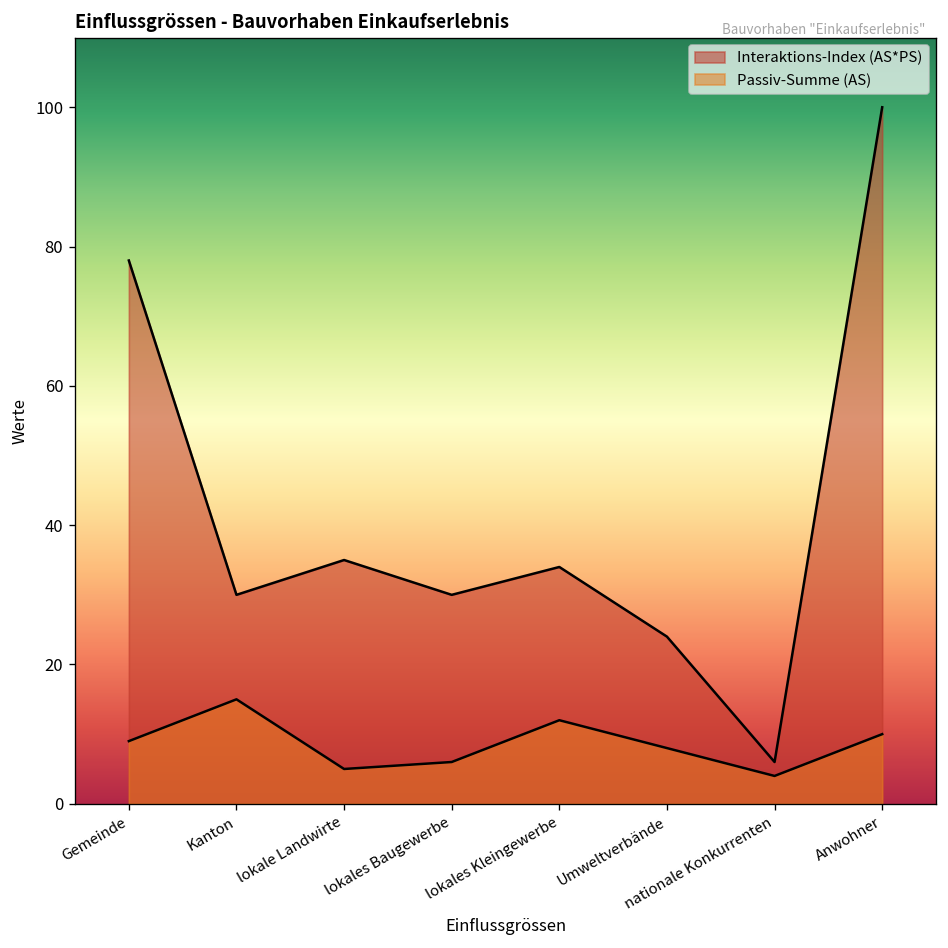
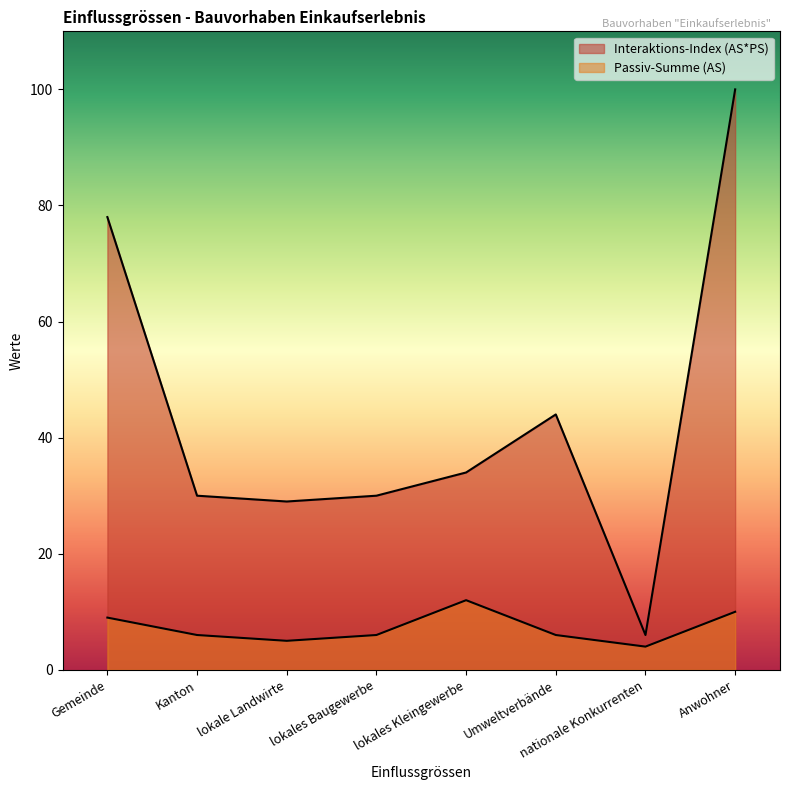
Passiv-Summe (AS), Kanton: 15 -> 6
Interaktions-Index (AS*PS), lokale Landwirte: 35 -> 29
Interaktions-Index (AS*PS), Umweltverbände: 24 -> 44
Passiv-Summe (AS), Umweltverbände: 8 -> 6
